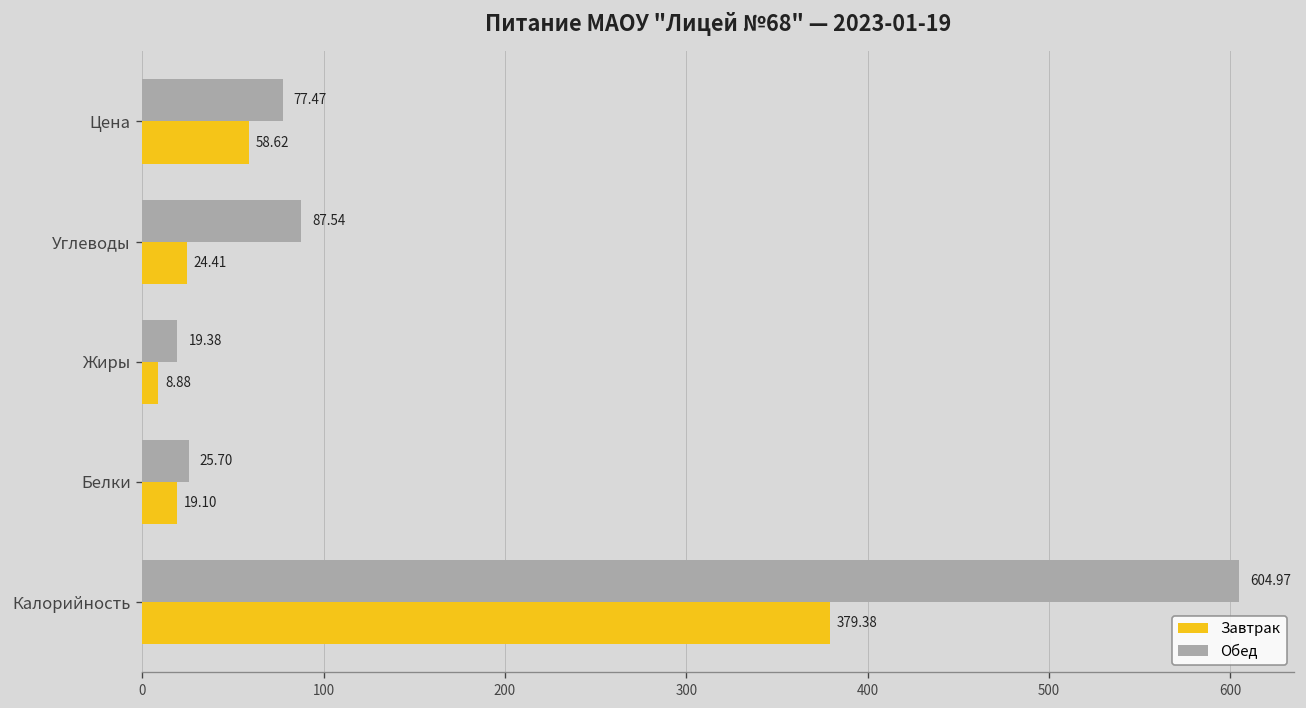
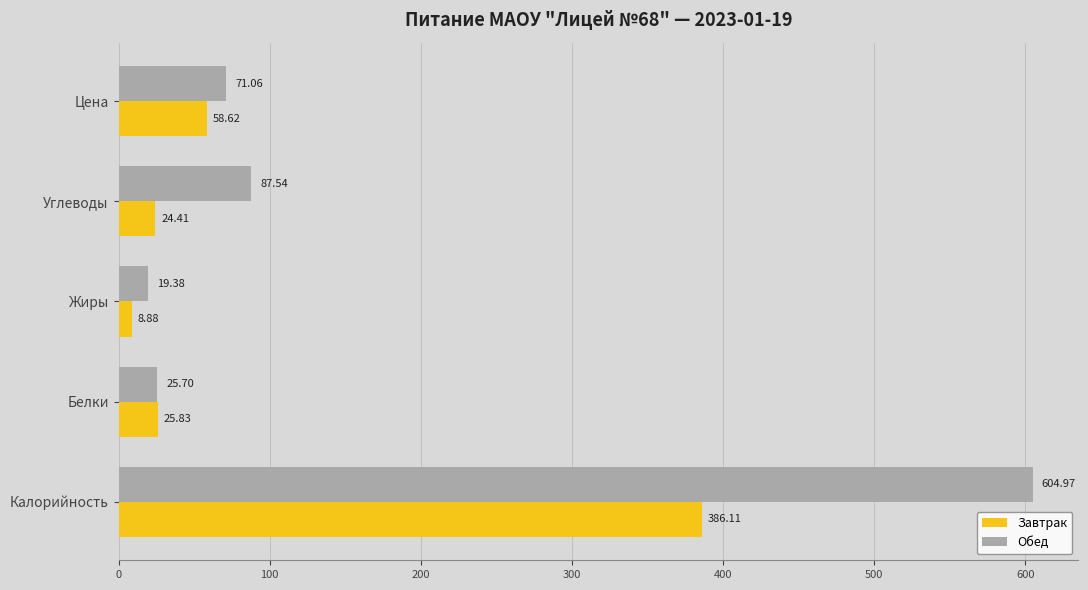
Обед, Цена: 77.47 -> 71.06
Завтрак, Белки: 19.10 -> 25.83
Завтрак, Калорийность: 379.38 -> 386.11
